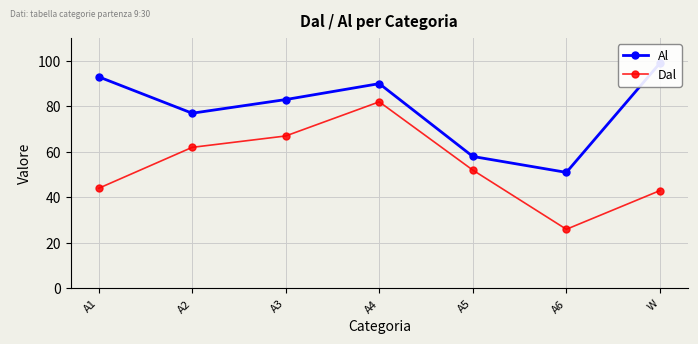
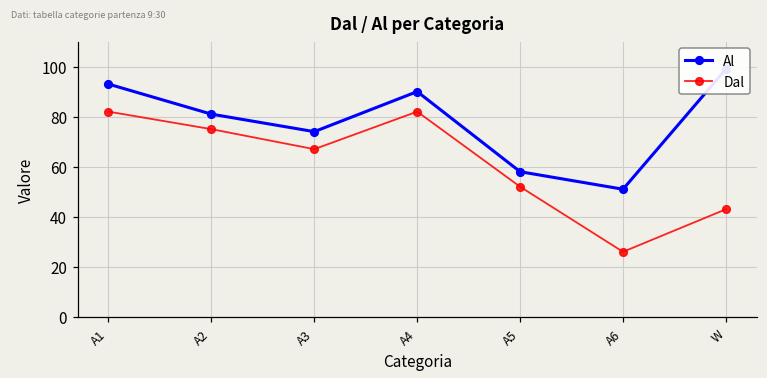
Dal, A1: 44 -> 82
Al, A2: 77 -> 81
Dal, A2: 62 -> 75
Al, A3: 83 -> 74
